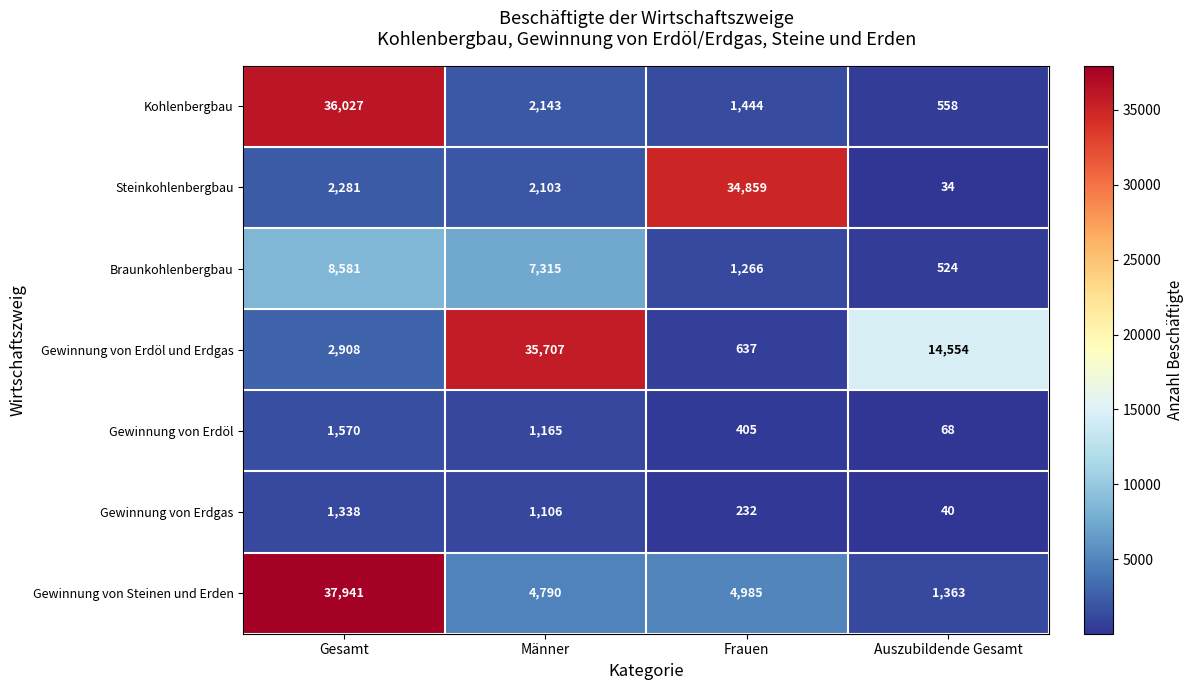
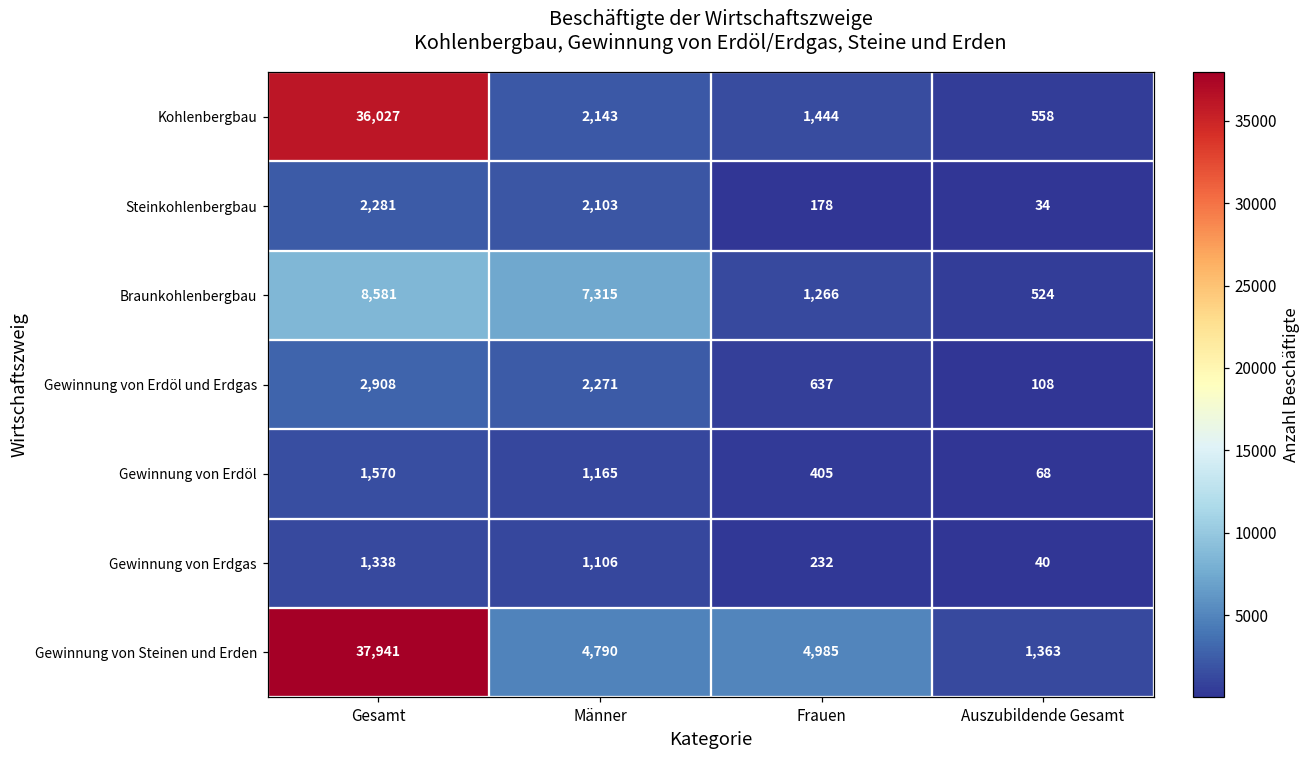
Steinkohlenbergbau, Frauen: 34,859 -> 178
Gewinnung von Erdöl und Erdgas, Männer: 35,707 -> 2,271
Gewinnung von Erdöl und Erdgas, Auszubildende Gesamt: 14,554 -> 108
